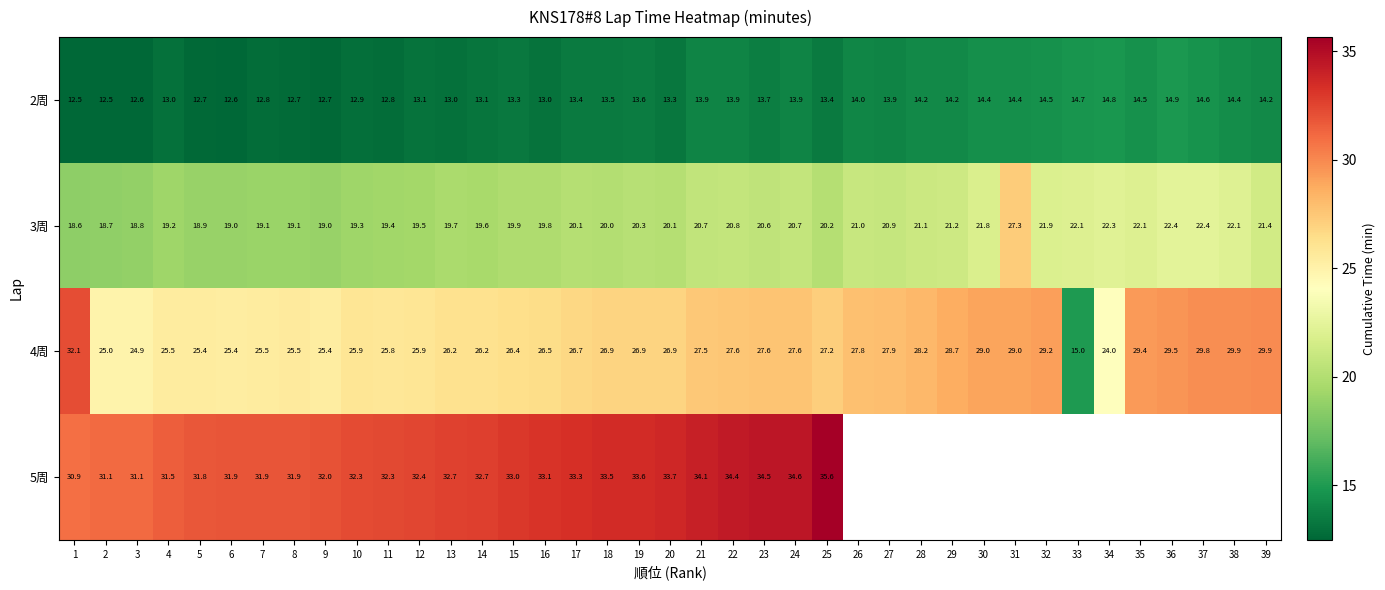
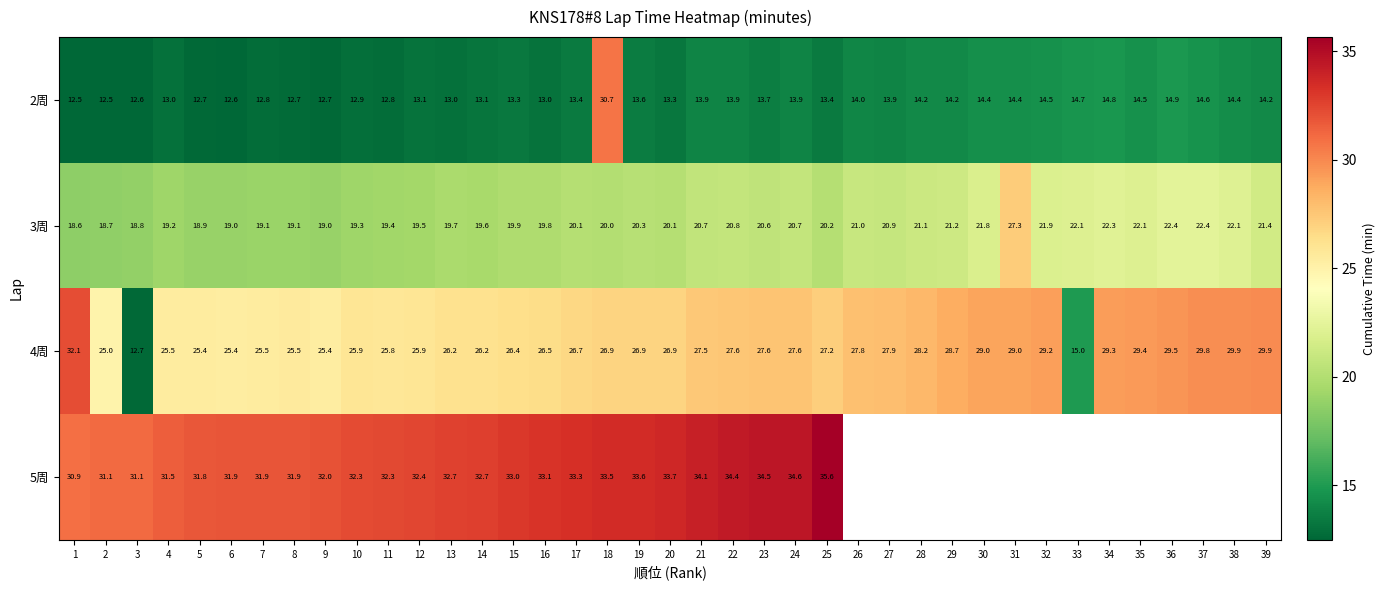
2周, 18: 13.5 -> 30.7
4周, 3: 24.9 -> 12.7
4周, 34: 24.0 -> 29.3
